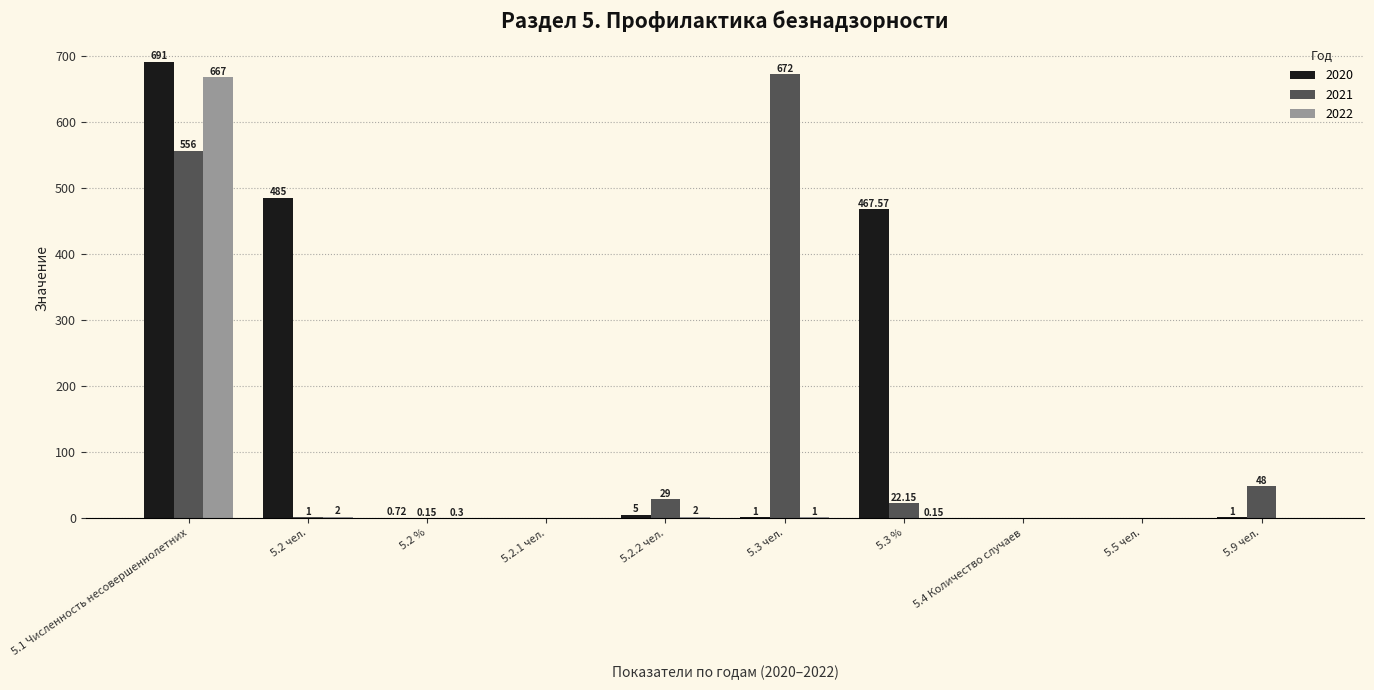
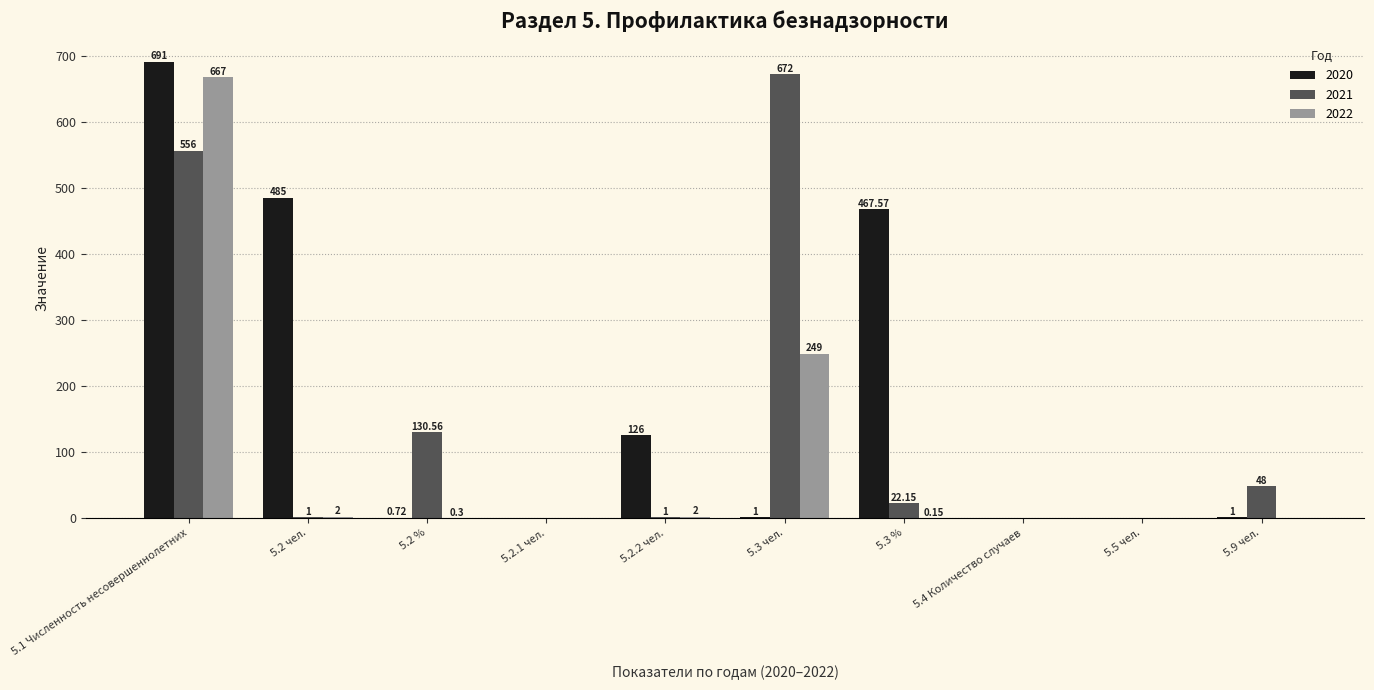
2021, 5.2 %: 0.15 -> 130.56
2020, 5.2.2 чел.: 5 -> 126
2021, 5.2.2 чел.: 29 -> 1
2022, 5.3 чел.: 1 -> 249
